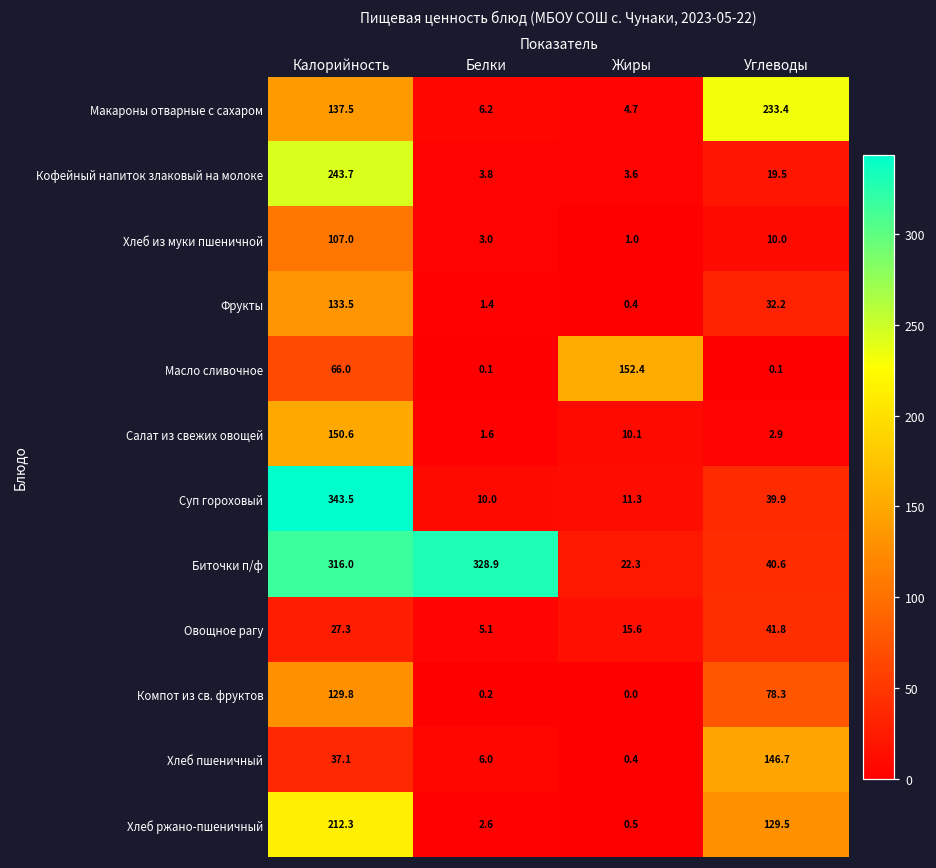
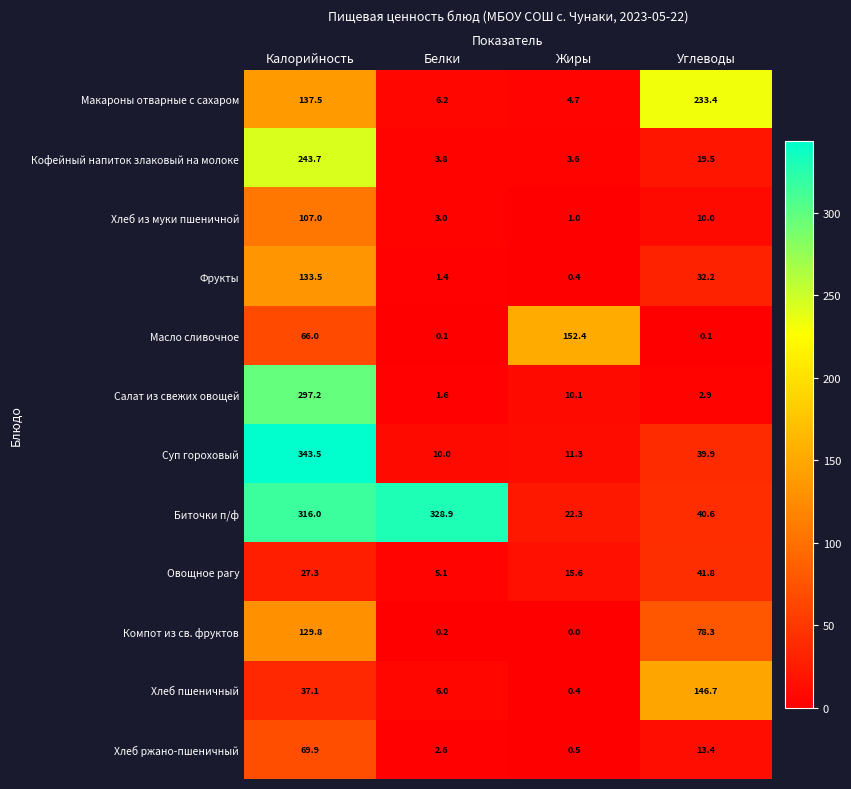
Салат из свежих овощей, Калорийность: 150.6 -> 297.2
Хлеб ржано-пшеничный, Калорийность: 212.3 -> 69.9
Хлеб ржано-пшеничный, Углеводы: 129.5 -> 13.4
